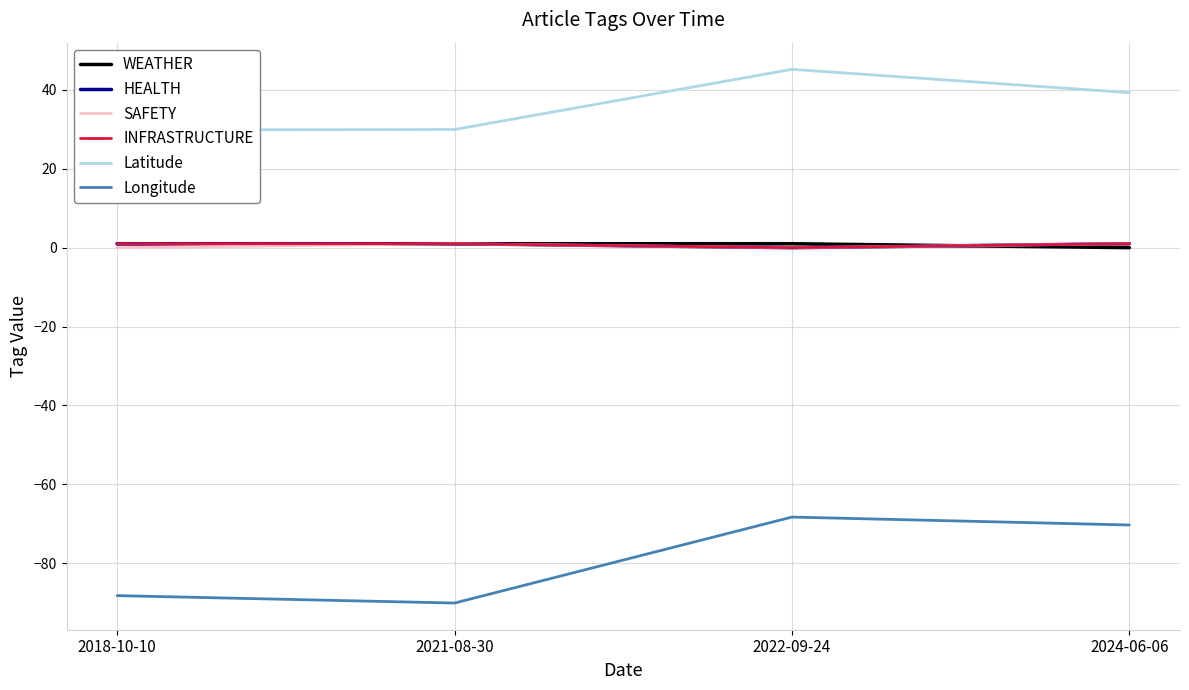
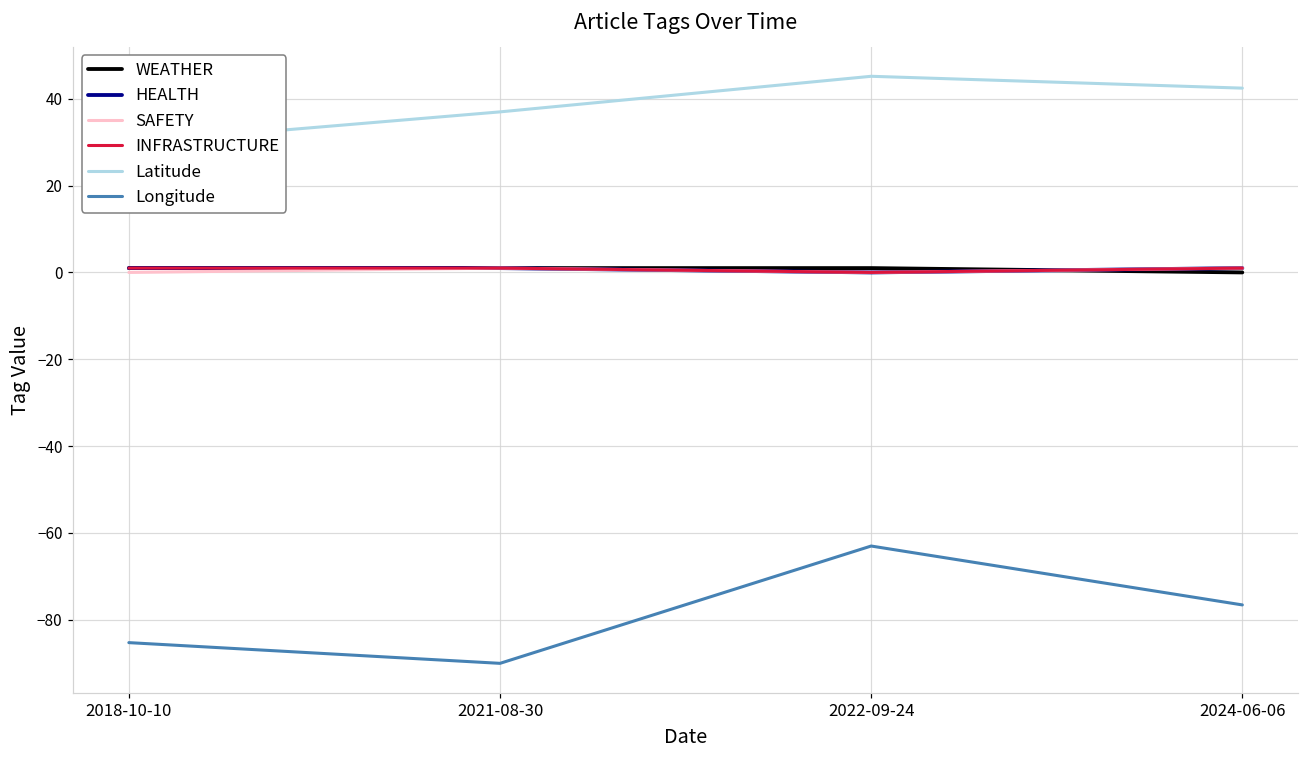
Longitude, 2018-10-10: -88 -> -85
Latitude, 2021-08-30: 30 -> 37
Longitude, 2022-09-24: -68 -> -63
Latitude, 2024-06-06: 39 -> 42
Longitude, 2024-06-06: -70 -> -77
